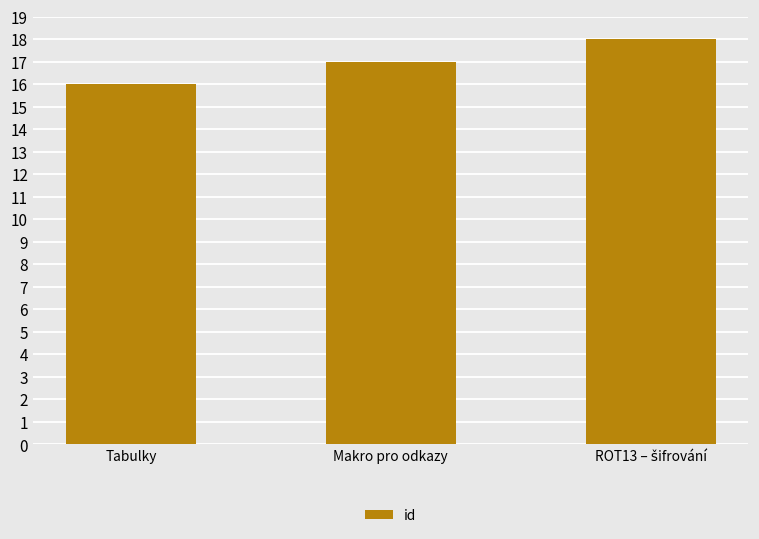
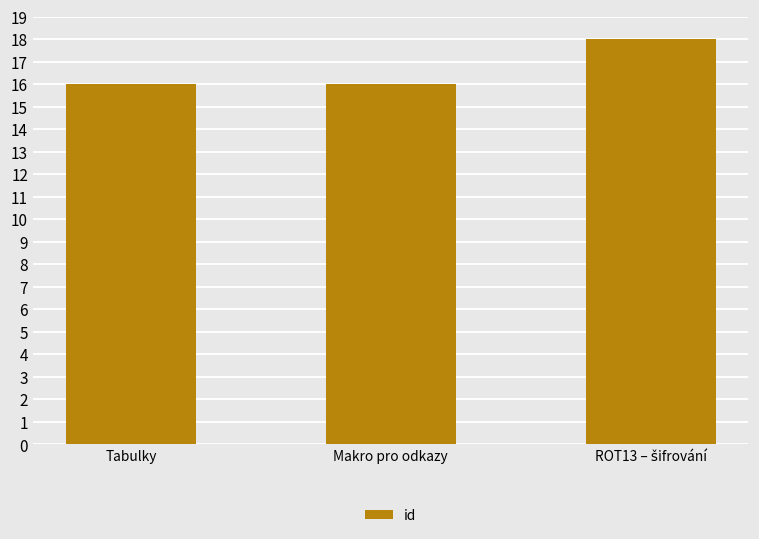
Makro pro odkazy: 17 -> 16
